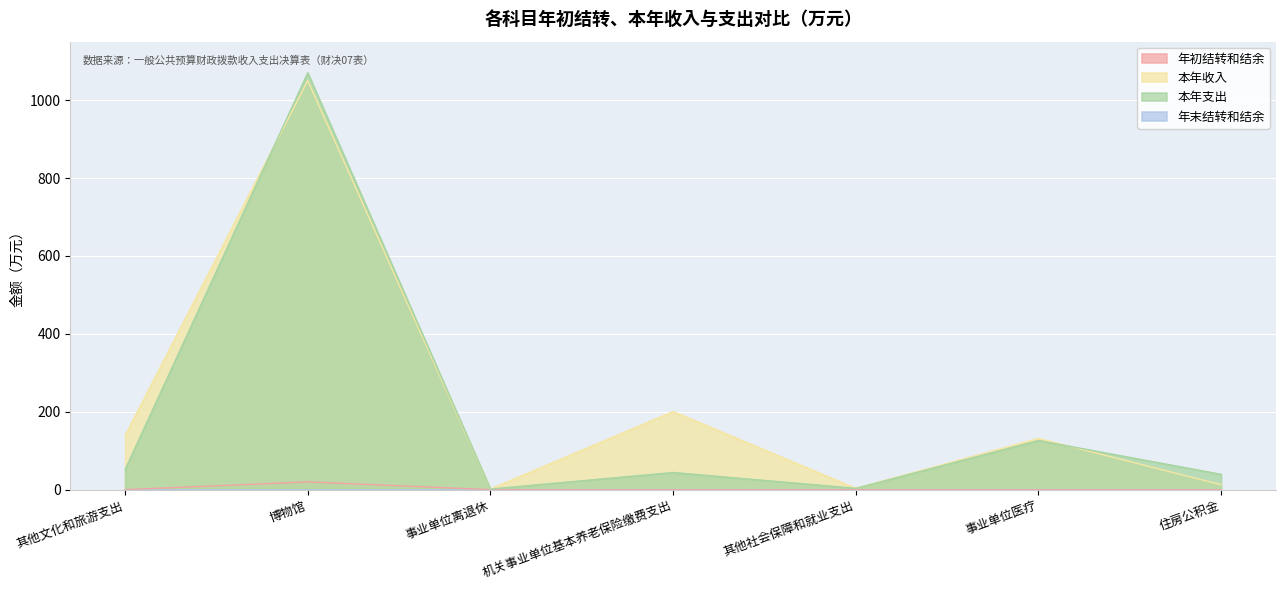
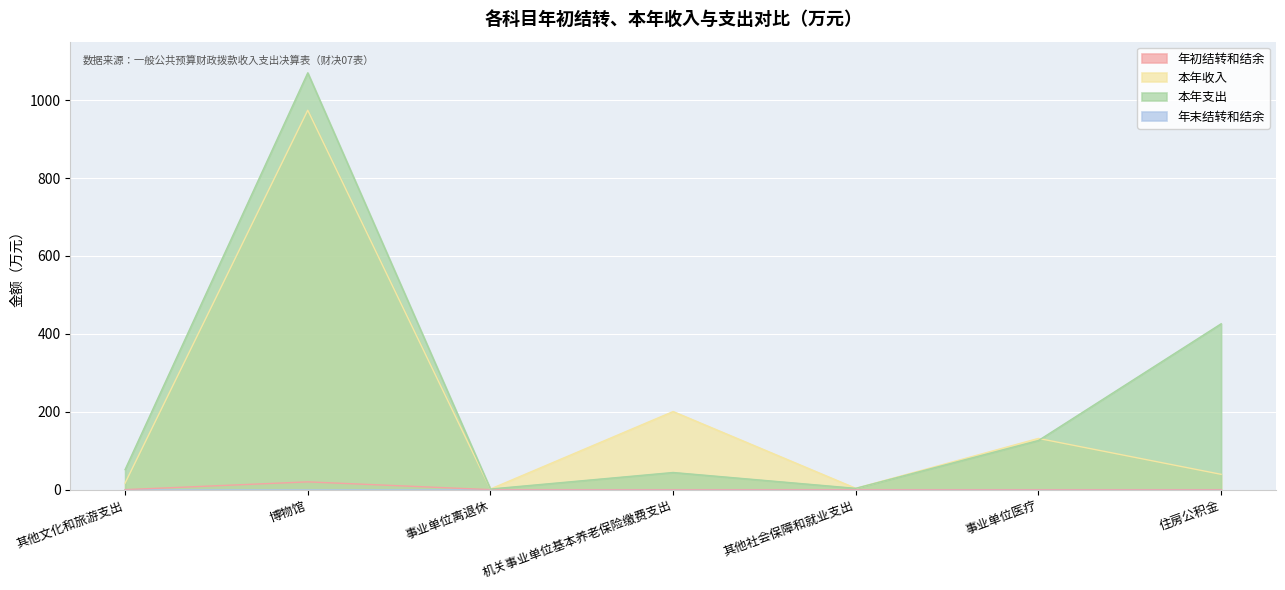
本年收入, 其他文化和旅游支出: 140 -> 20
本年收入, 博物馆: 1050 -> 970
本年收入, 住房公积金: 10 -> 40
本年支出, 住房公积金: 40 -> 430
